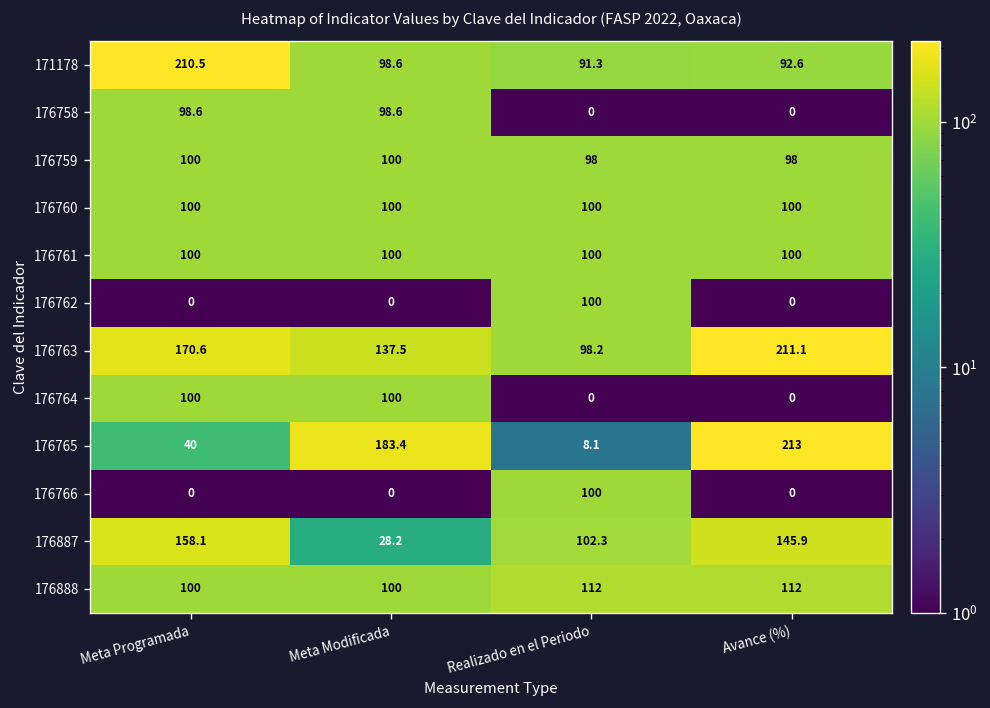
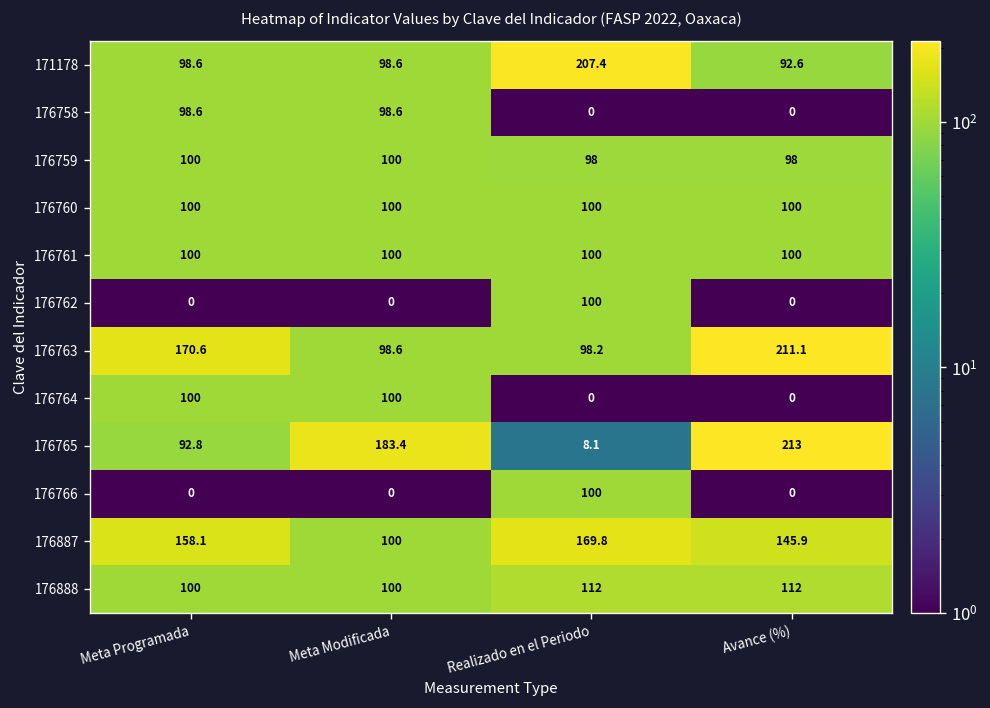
171178, Meta Programada: 210.5 -> 98.6
171178, Realizado en el Periodo: 91.3 -> 207.4
176763, Meta Modificada: 137.5 -> 98.6
176765, Meta Programada: 40 -> 92.8
176887, Meta Modificada: 28.2 -> 100
176887, Realizado en el Periodo: 102.3 -> 169.8
